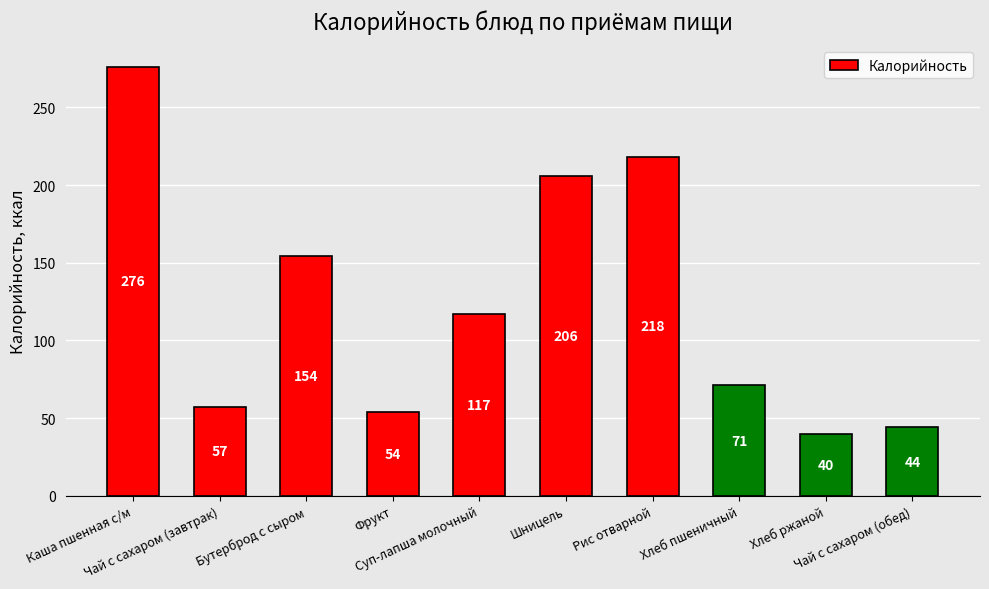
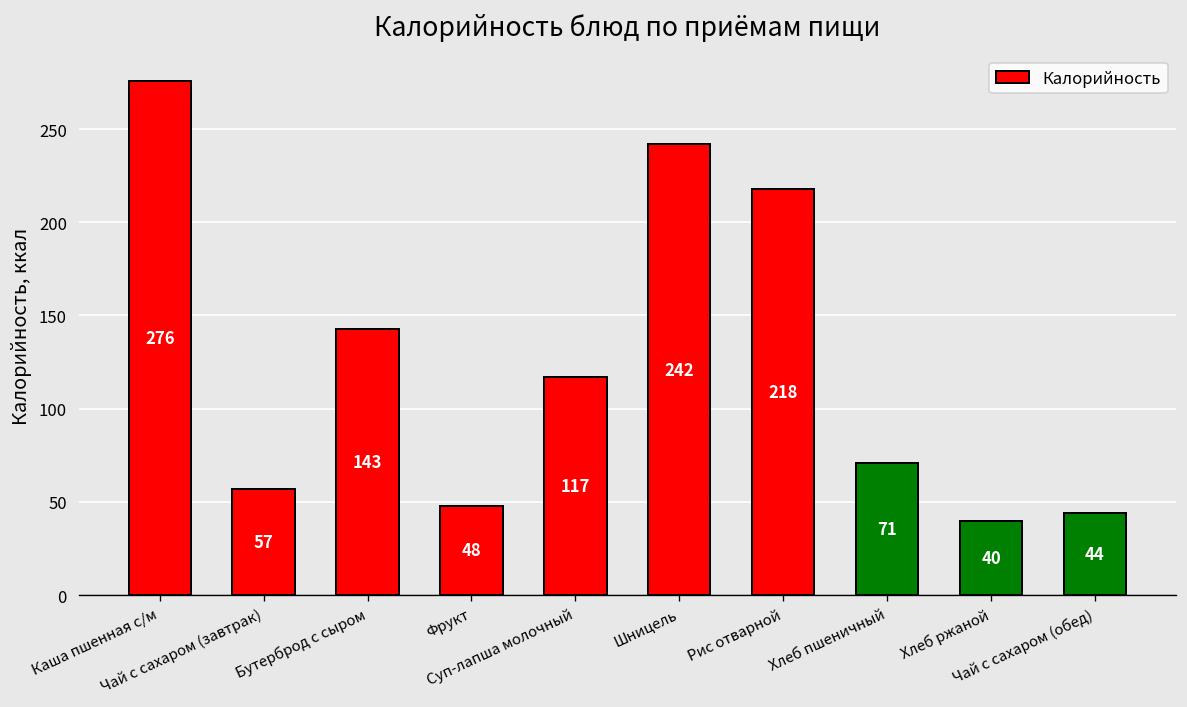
Бутерброд с сыром: 154 -> 143
Фрукт: 54 -> 48
Шницель: 206 -> 242
